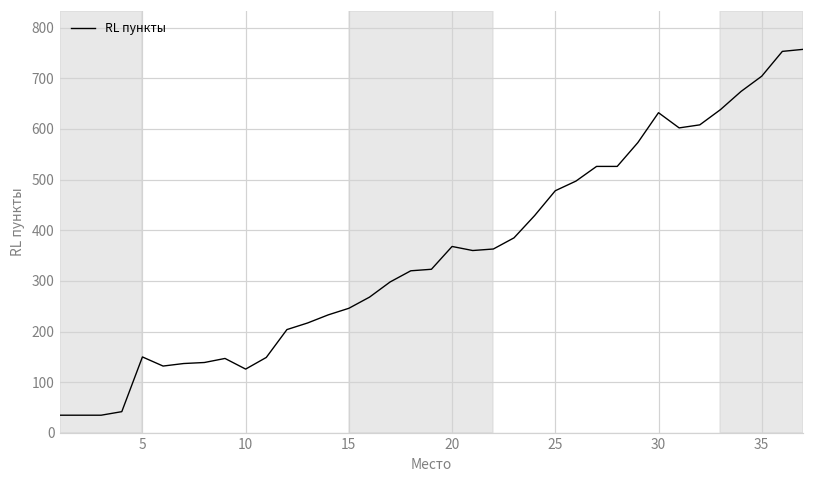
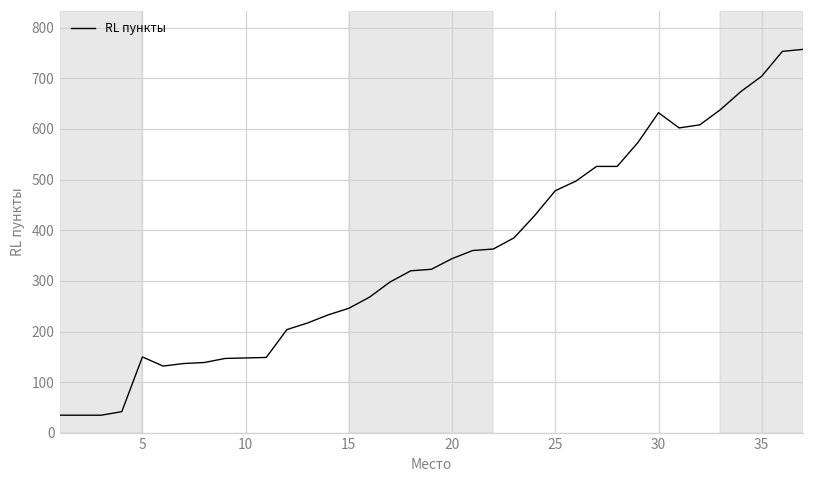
10: 130 -> 150
20: 370 -> 340
